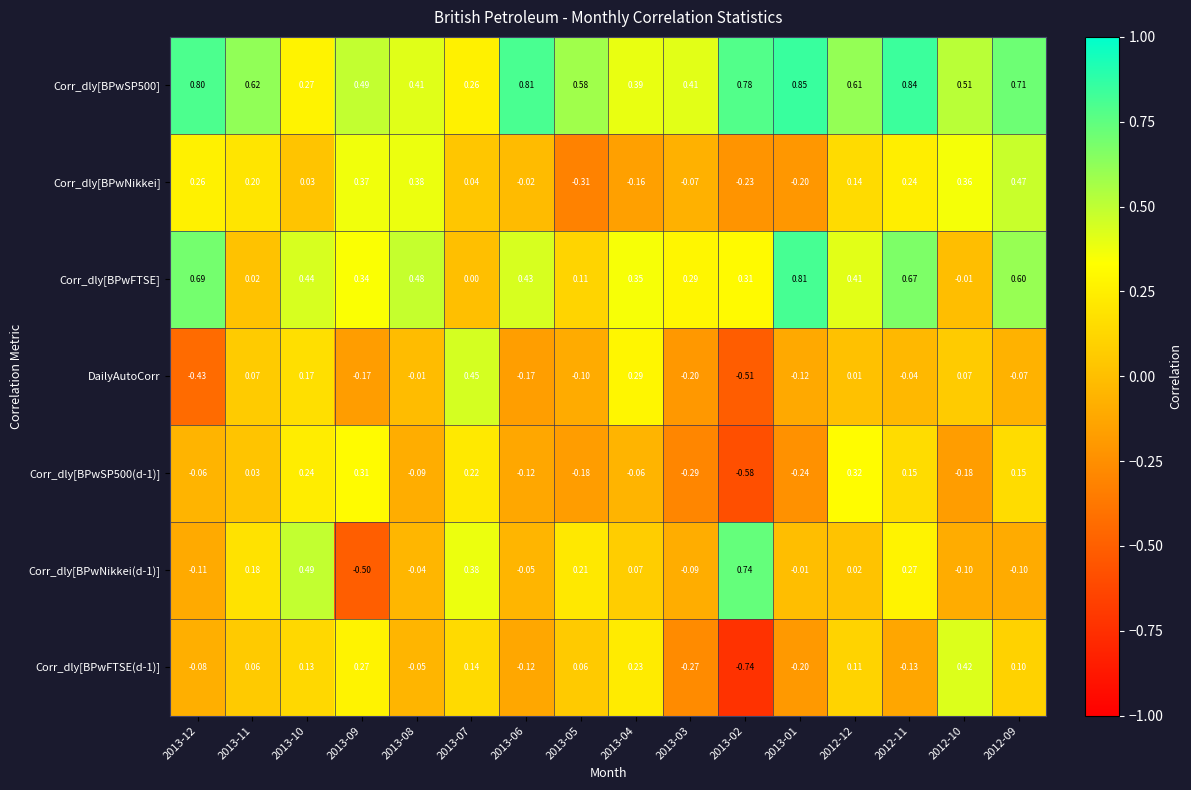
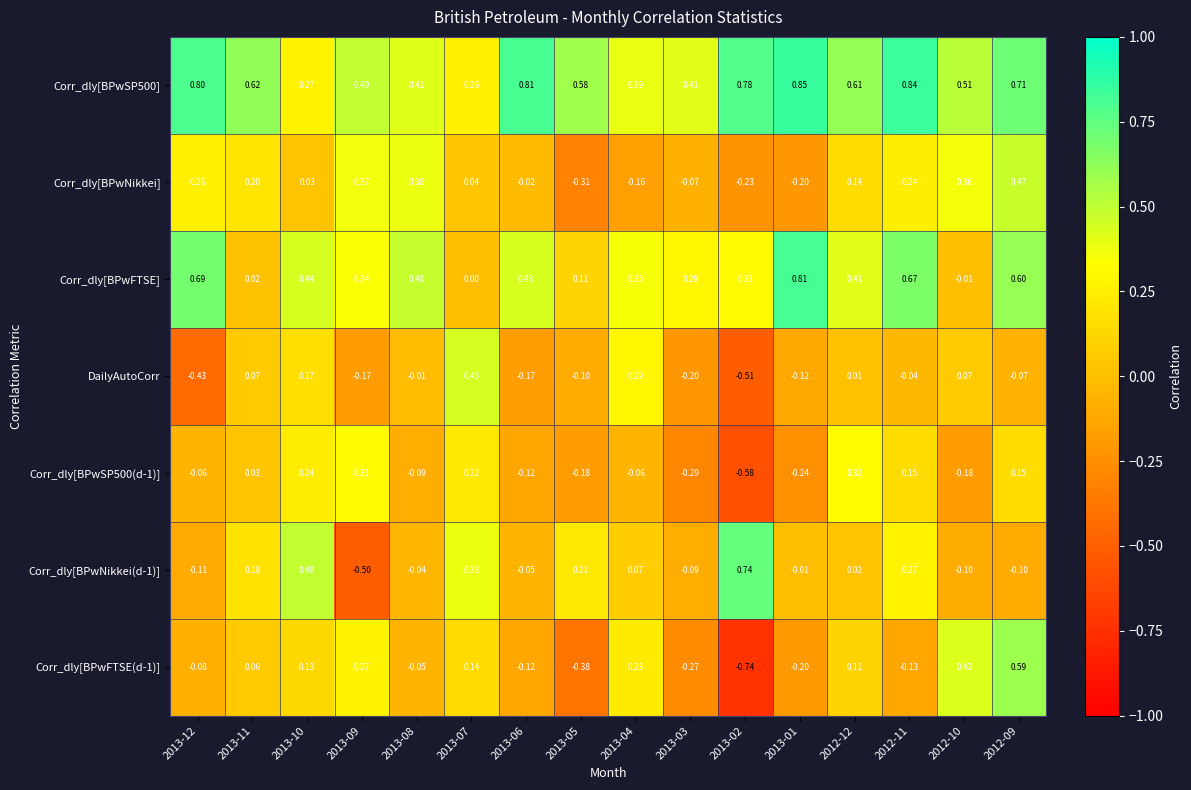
Corr_dly[BPwFTSE(d-1)], 2013-05: 0.06 -> -0.38
Corr_dly[BPwFTSE(d-1)], 2012-09: 0.10 -> 0.59
